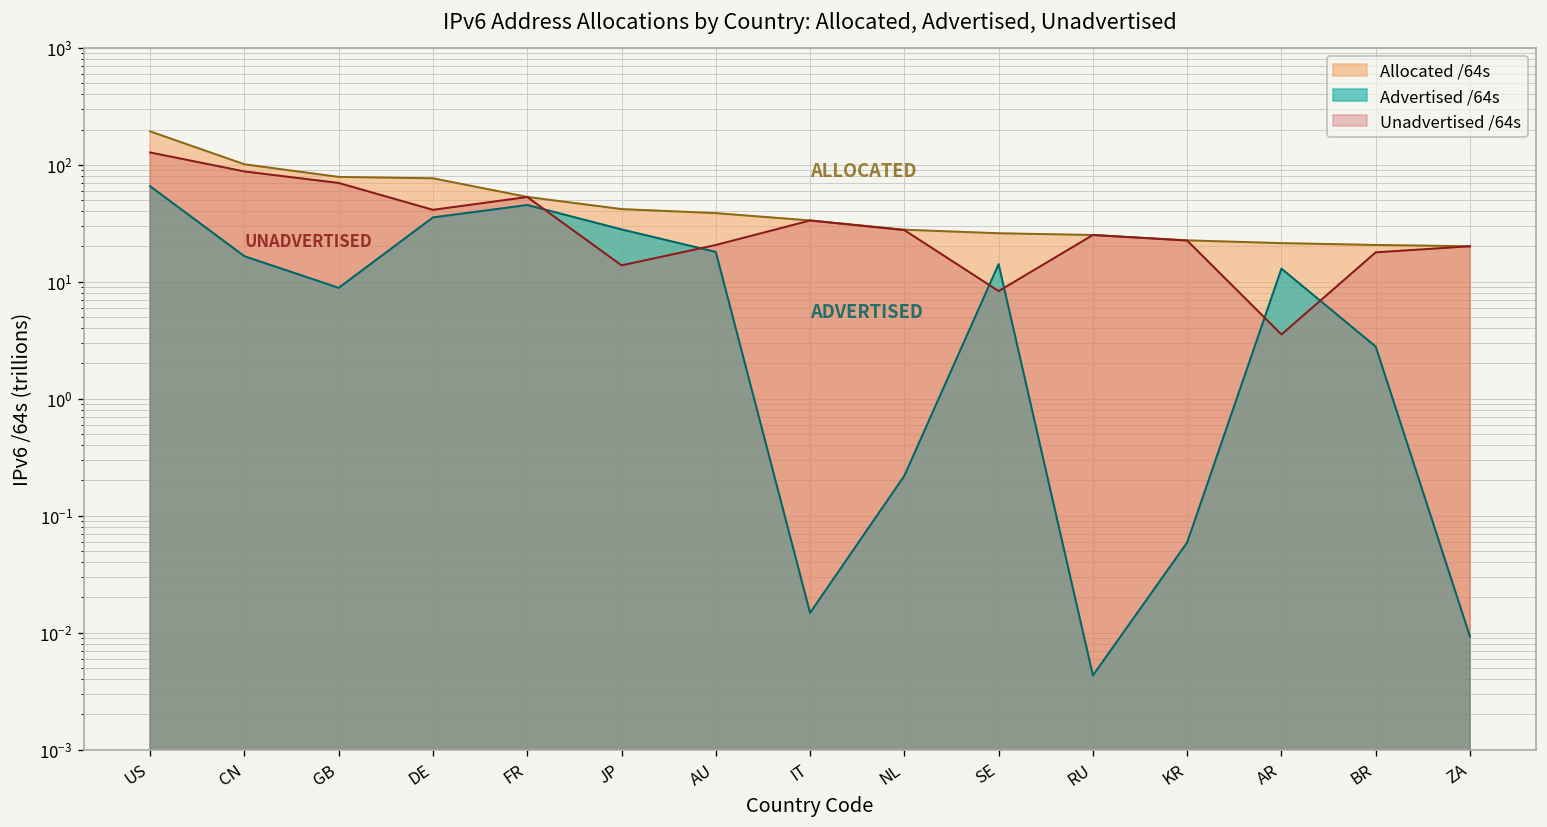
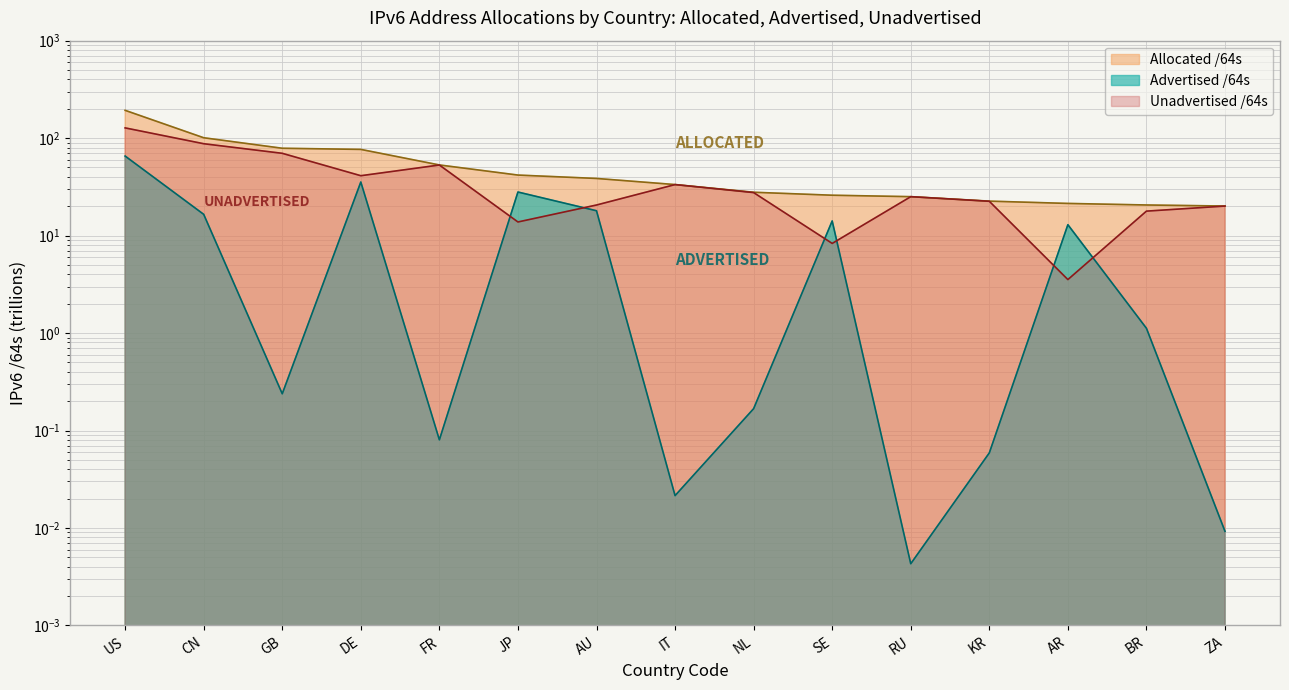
Advertised /64s, GB: 9 -> 0.24
Advertised /64s, FR: 50 -> 0.08
Advertised /64s, IT: 0.015 -> 0.021
Advertised /64s, NL: 0.22 -> 0.17
Advertised /64s, BR: 2.8 -> 1.1
